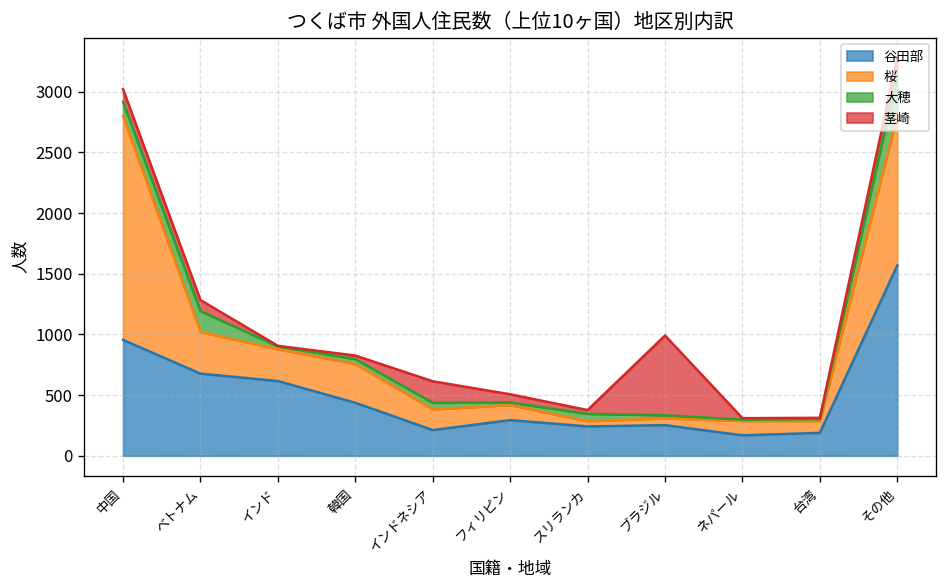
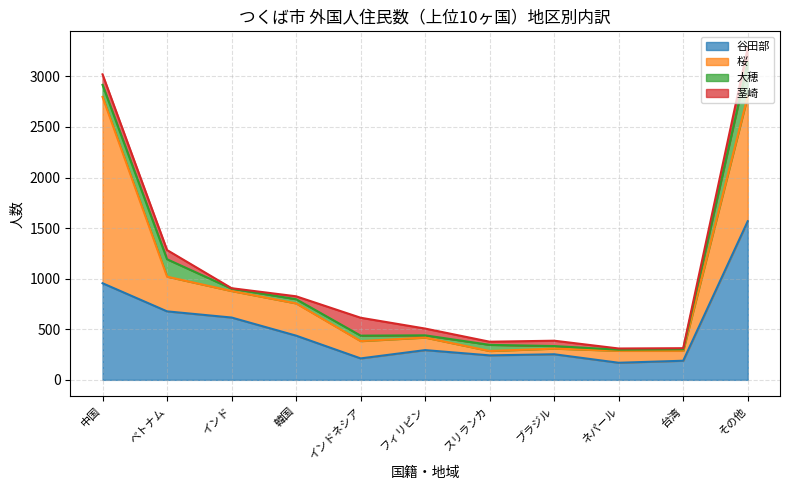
茎崎, ブラジル: 660 -> 50
